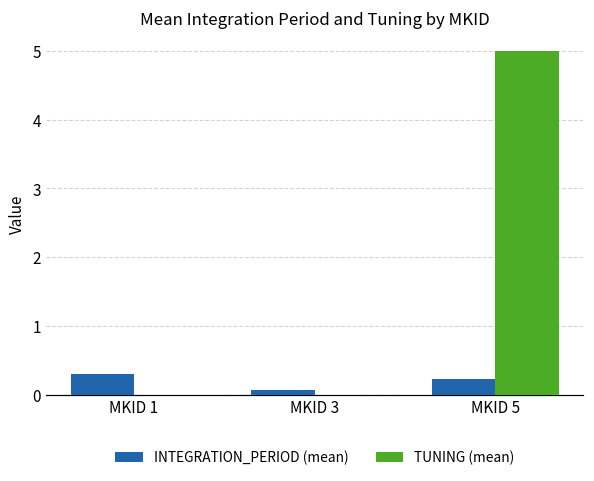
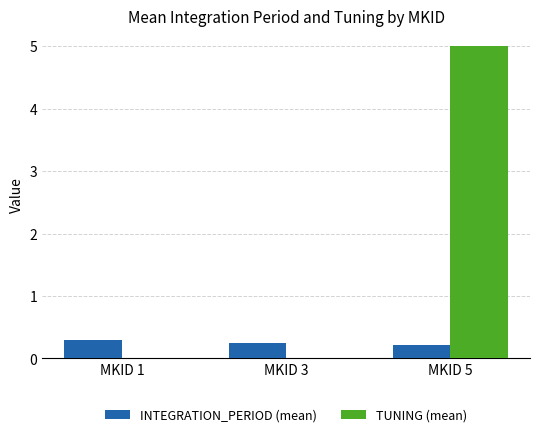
INTEGRATION_PERIOD (mean), MKID 3: 0.1 -> 0.2
